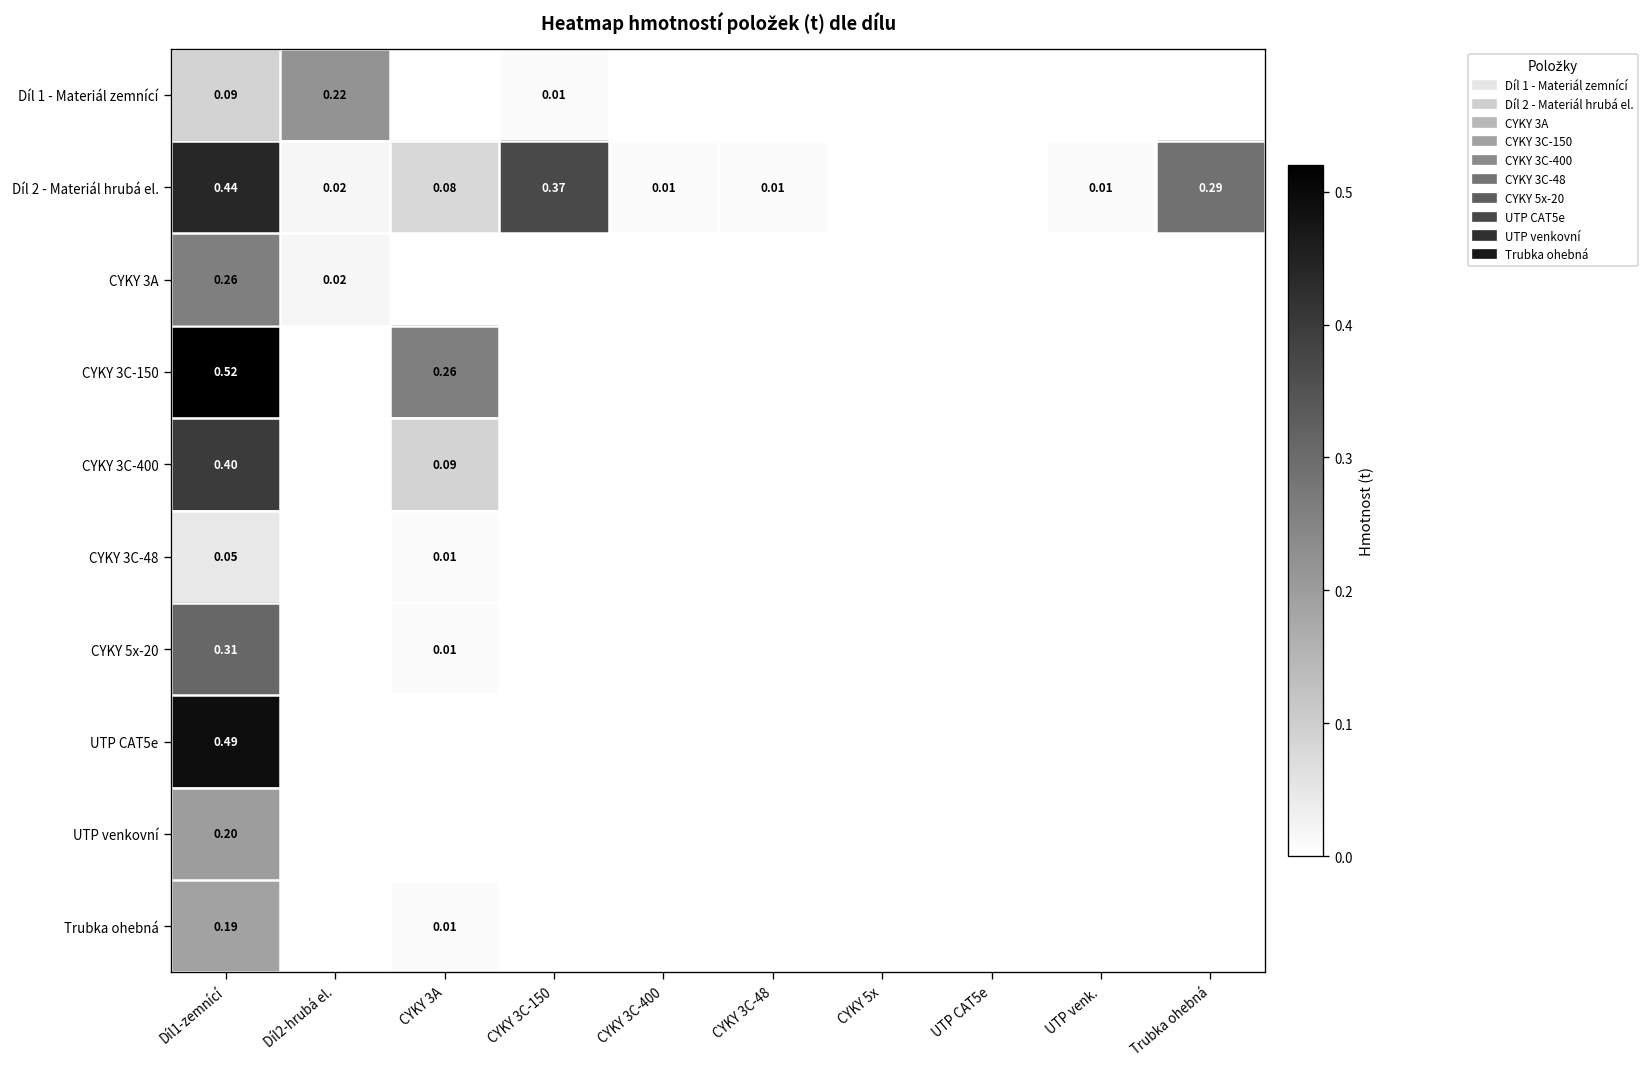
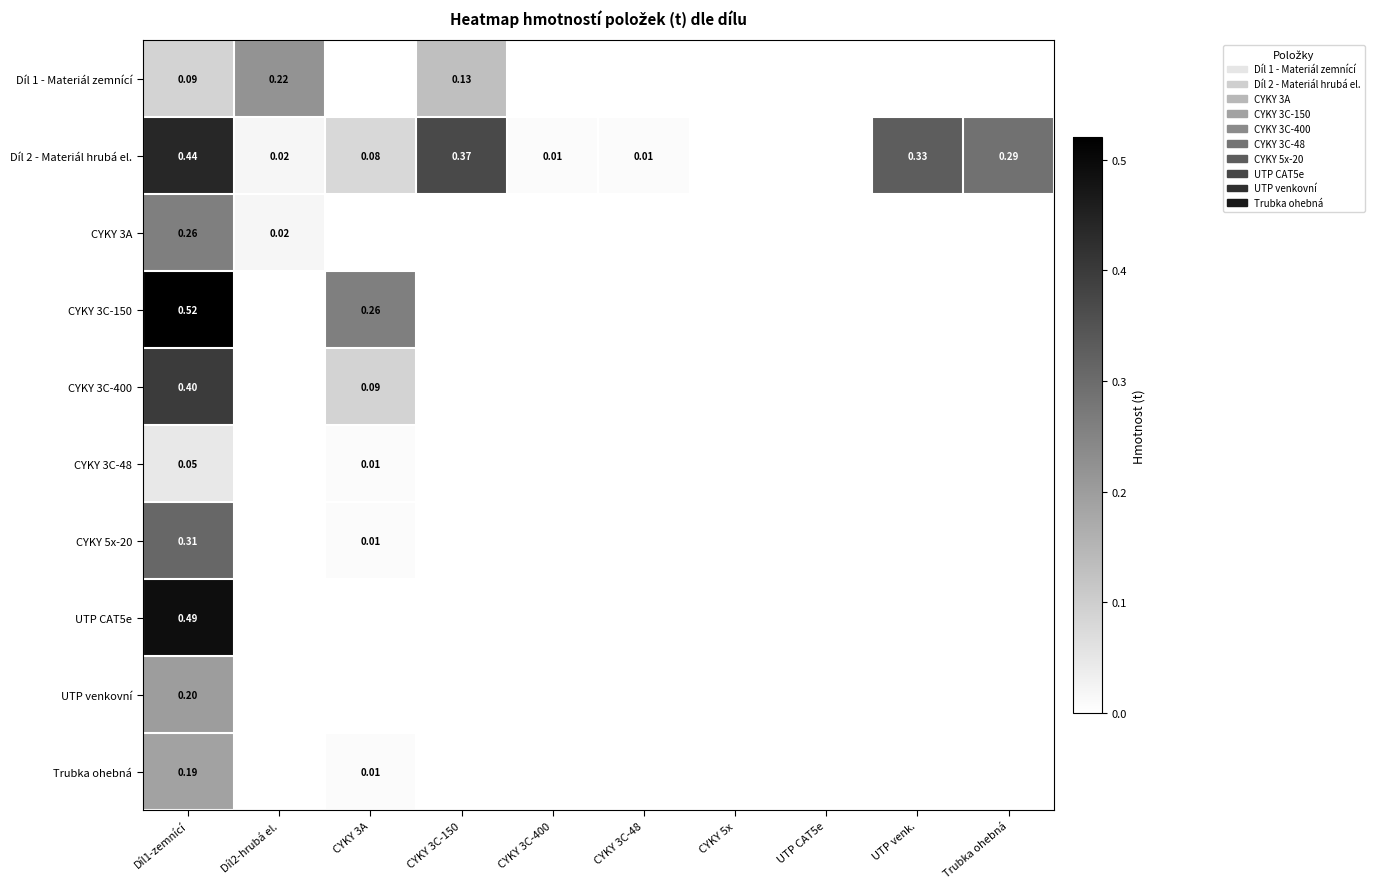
Díl 1 - Materiál zemnící, CYKY 3C-150: 0.01 -> 0.13
Díl 2 - Materiál hrubá el., UTP venk.: 0.01 -> 0.33
